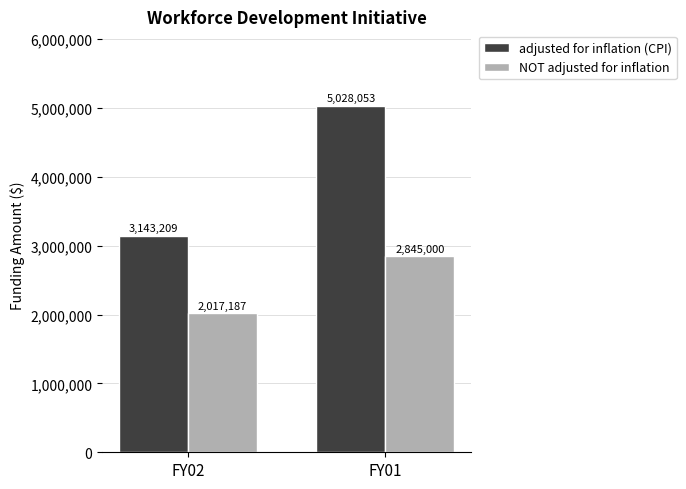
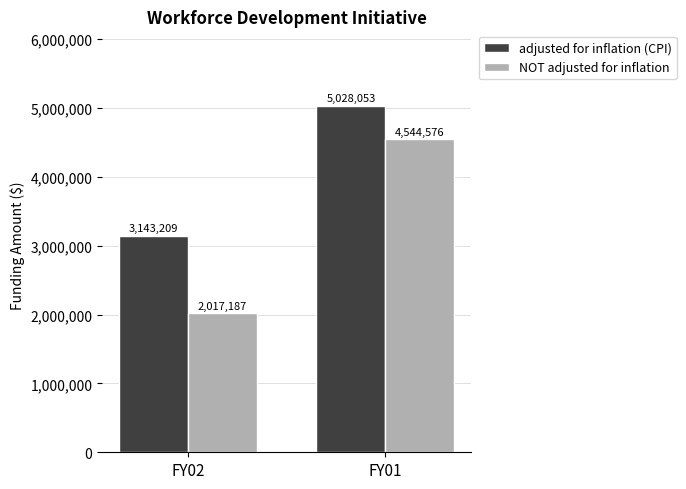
NOT adjusted for inflation, FY01: 2,845,000 -> 4,544,576
